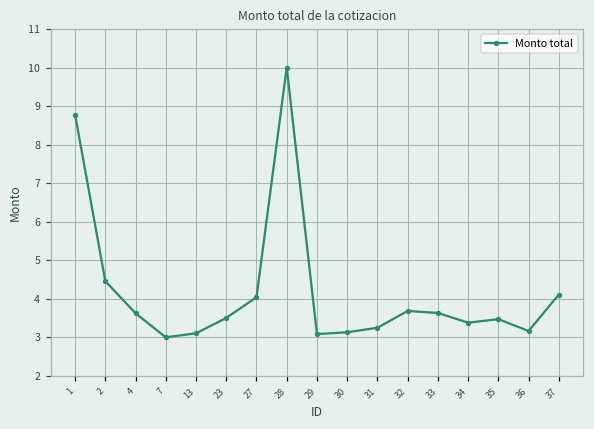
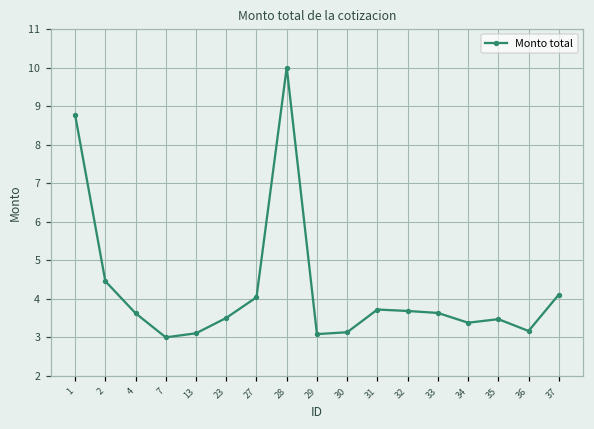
31: 3.2 -> 3.7
